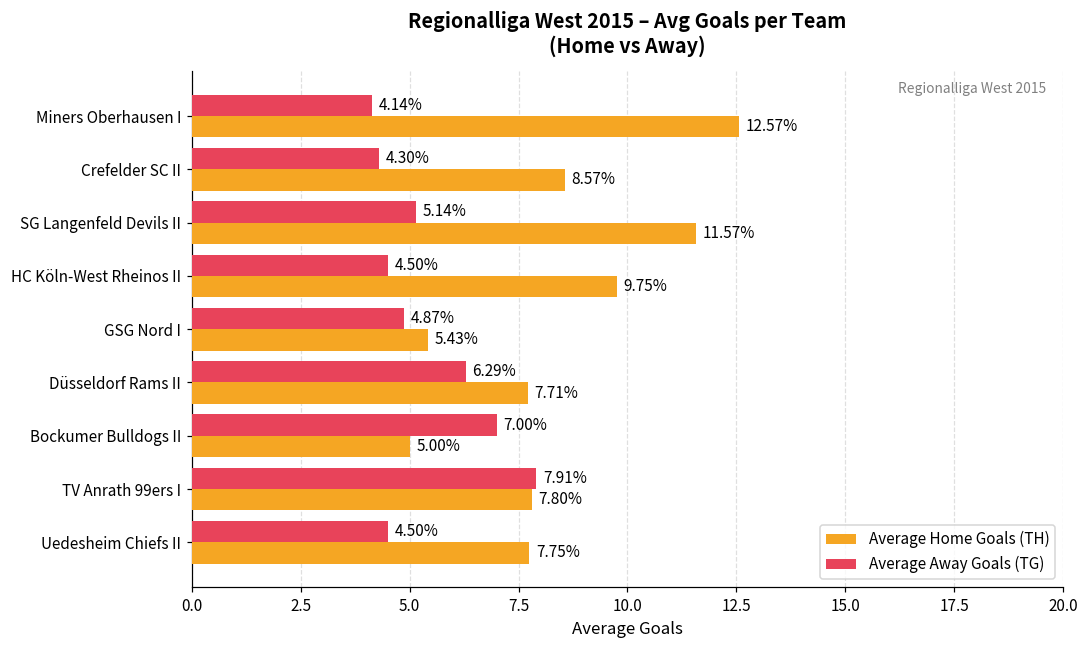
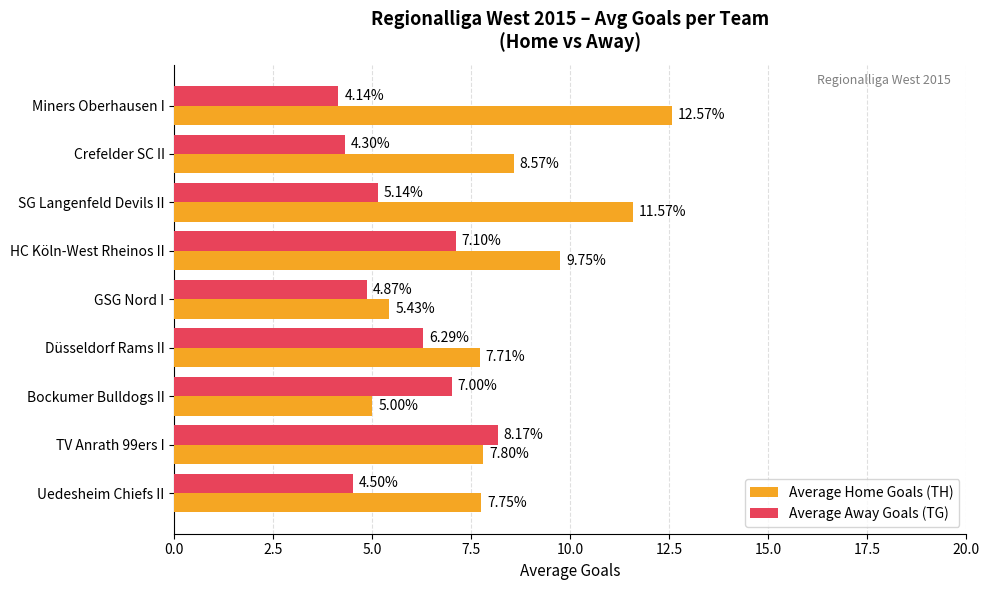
Average Away Goals (TG), HC Köln-West Rheinos II: 4.50% -> 7.10%
Average Away Goals (TG), TV Anrath 99ers I: 7.91% -> 8.17%
